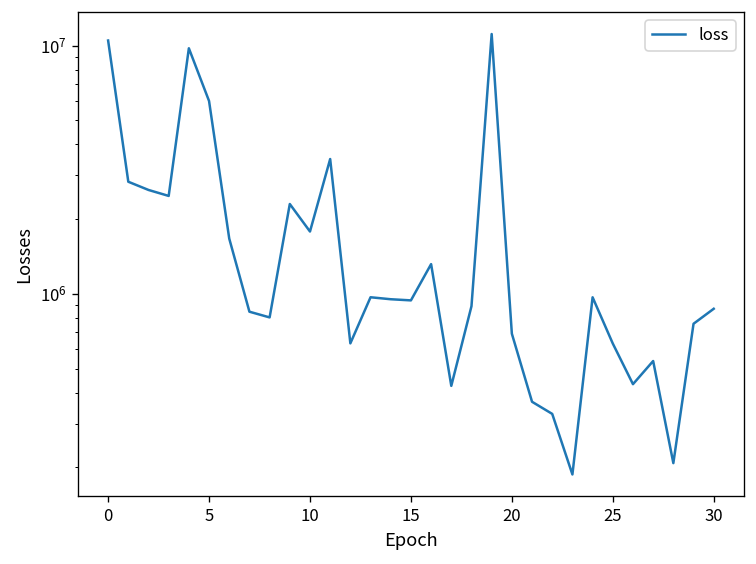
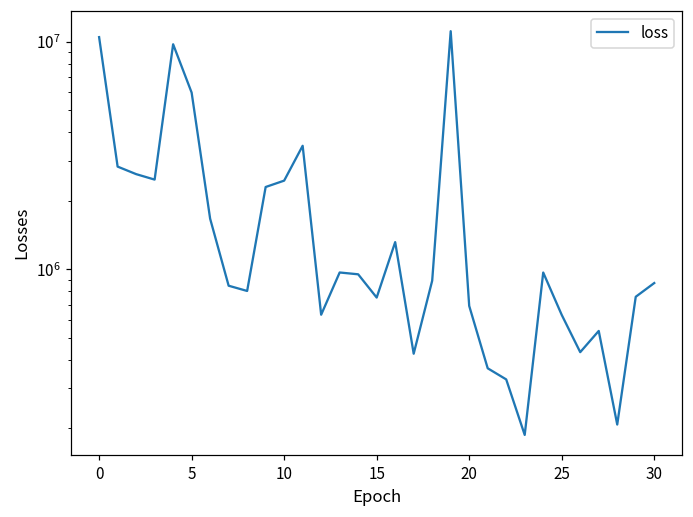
10: 1800000 -> 2500000
15: 900000 -> 750000
